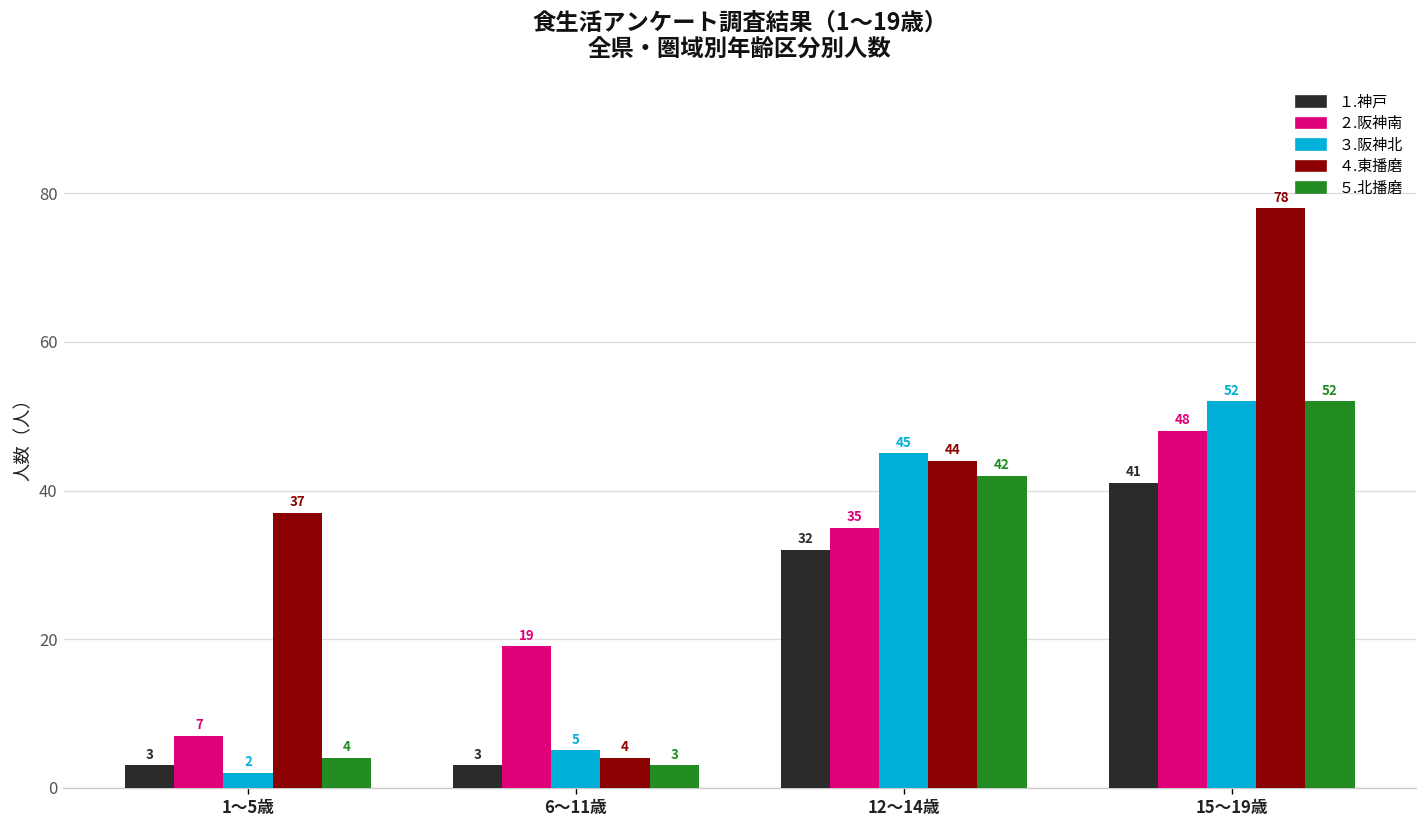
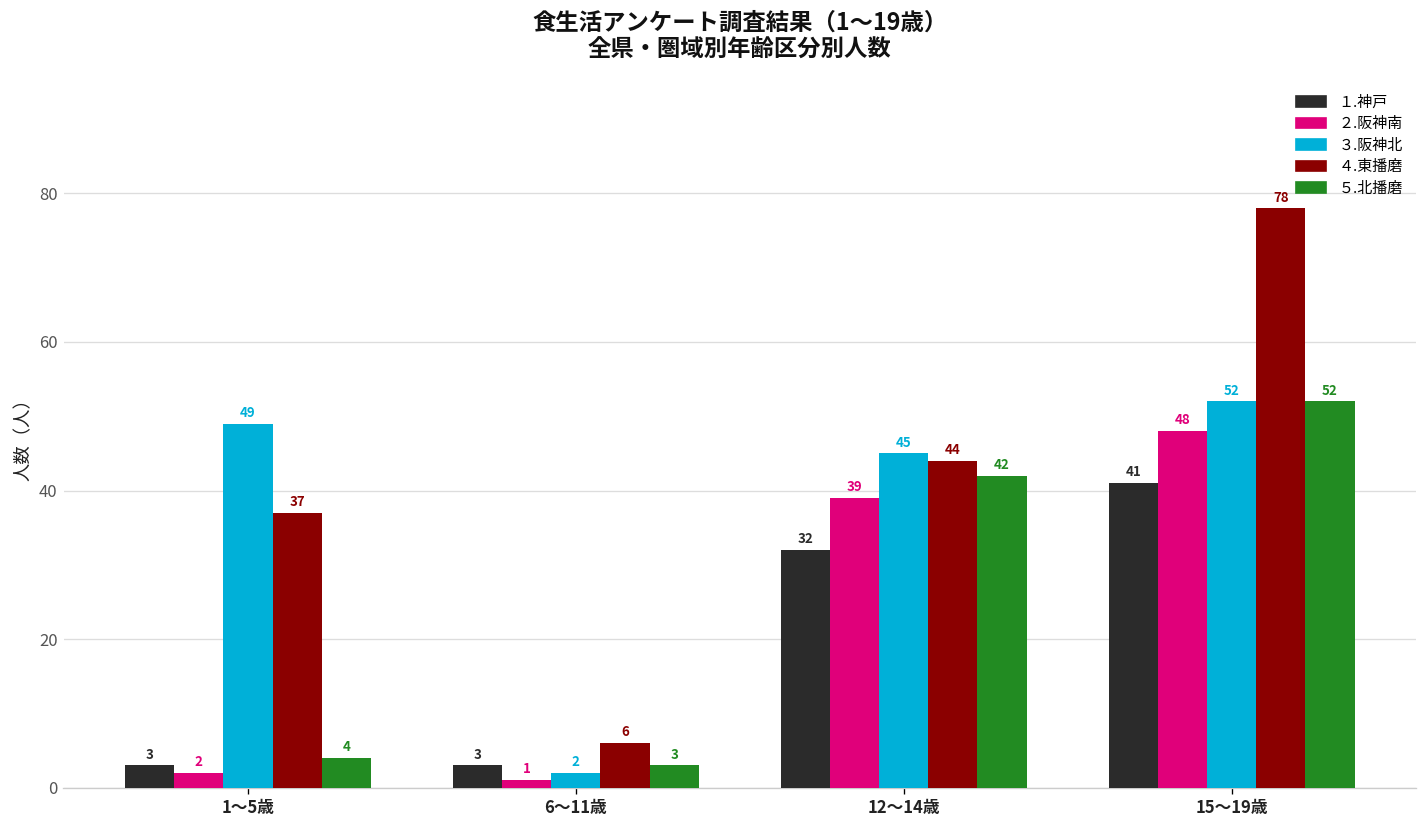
２.阪神南, 1～5歳: 7 -> 2
３.阪神北, 1～5歳: 2 -> 49
２.阪神南, 6～11歳: 19 -> 1
３.阪神北, 6～11歳: 5 -> 2
４.東播磨, 6～11歳: 4 -> 6
２.阪神南, 12～14歳: 35 -> 39
